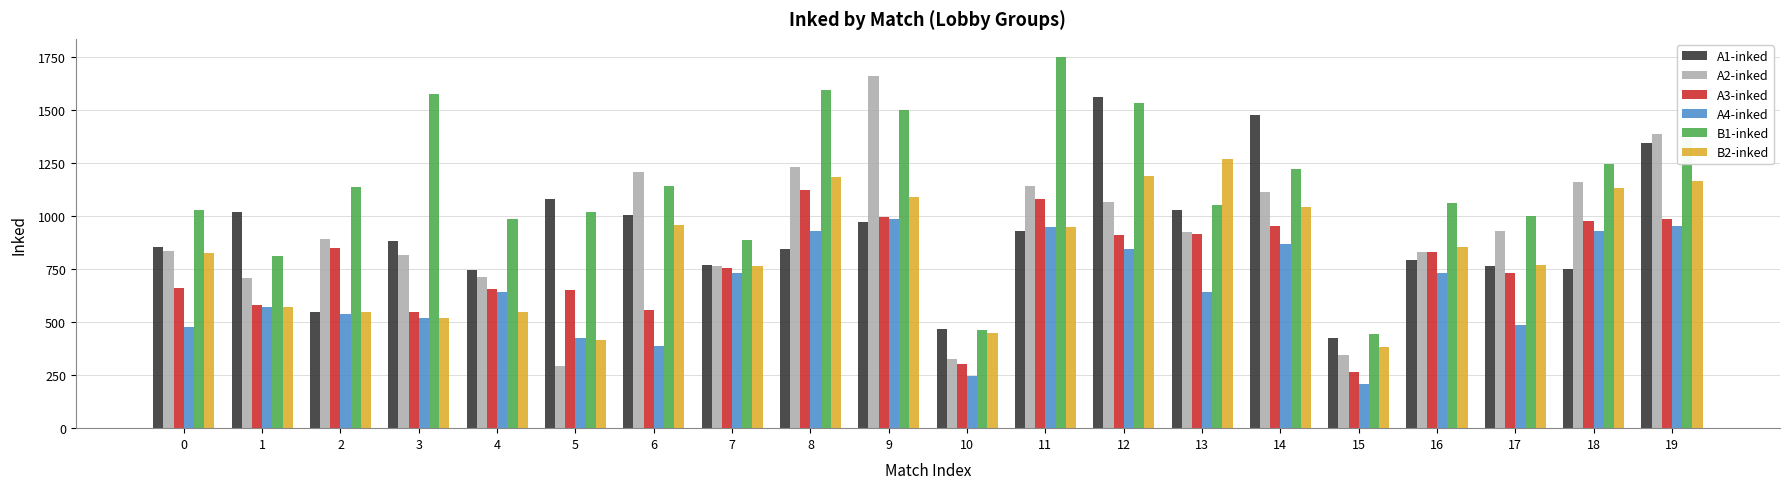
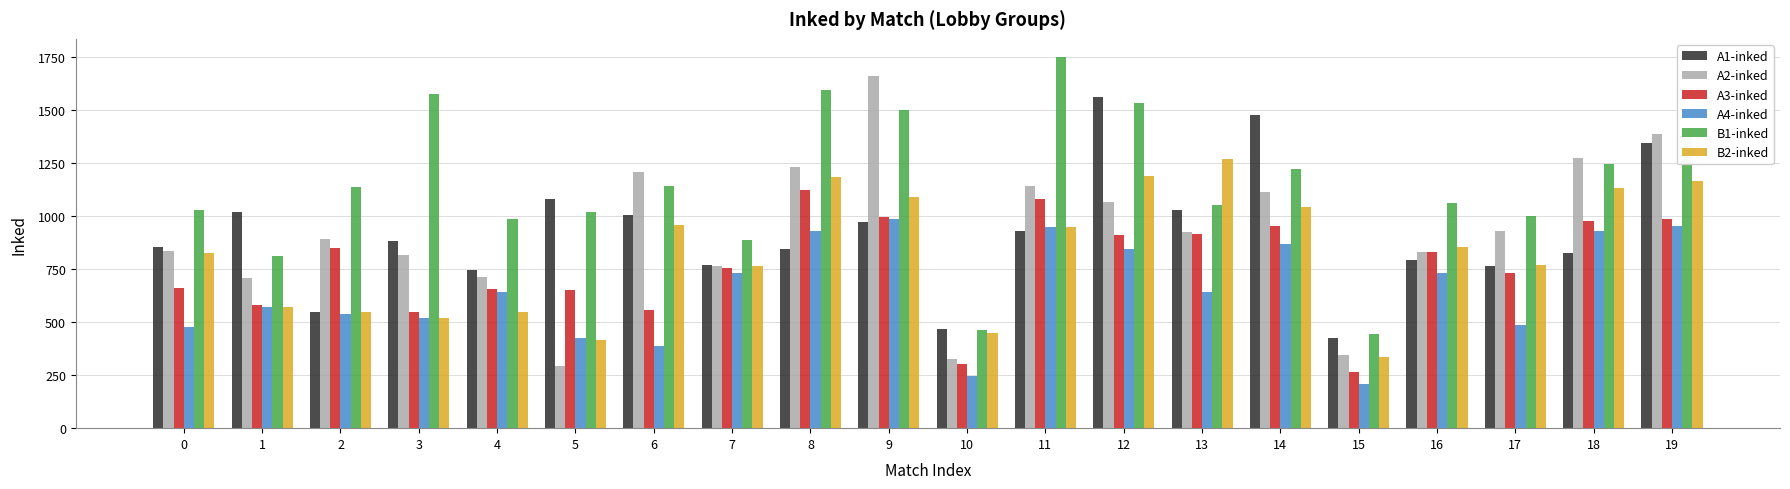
B2-inked, 15: 380 -> 340
A1-inked, 18: 750 -> 830
A2-inked, 18: 1160 -> 1280
